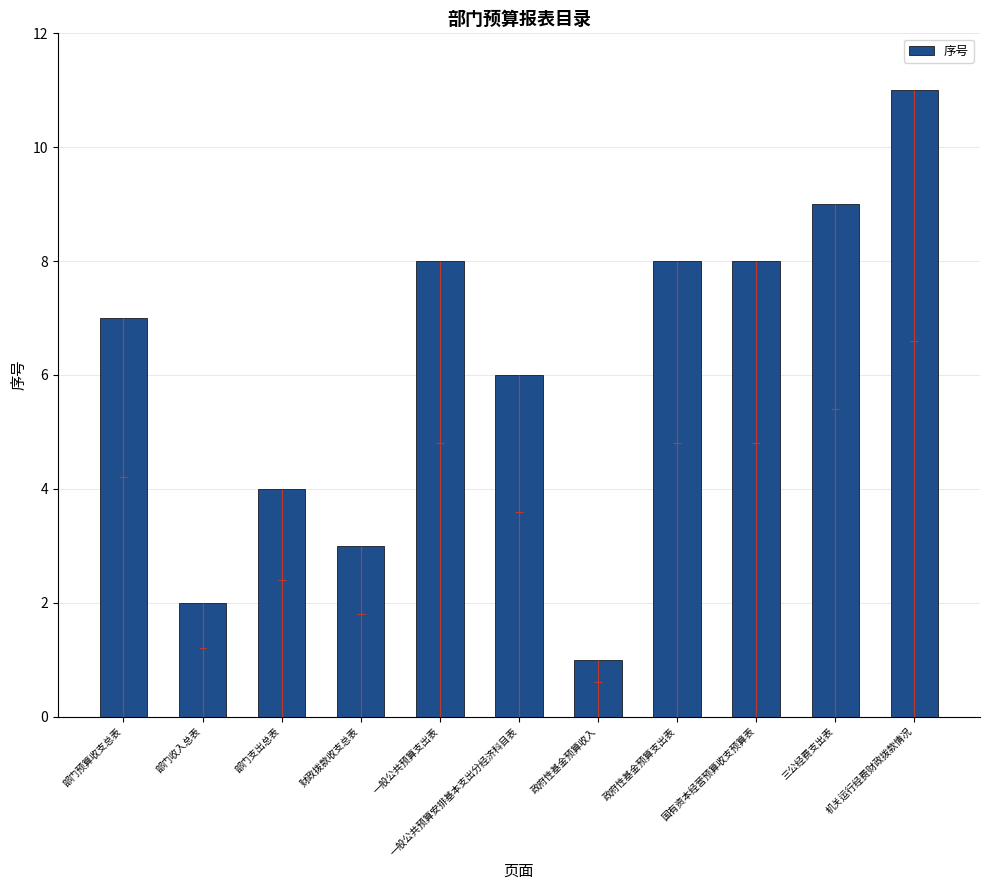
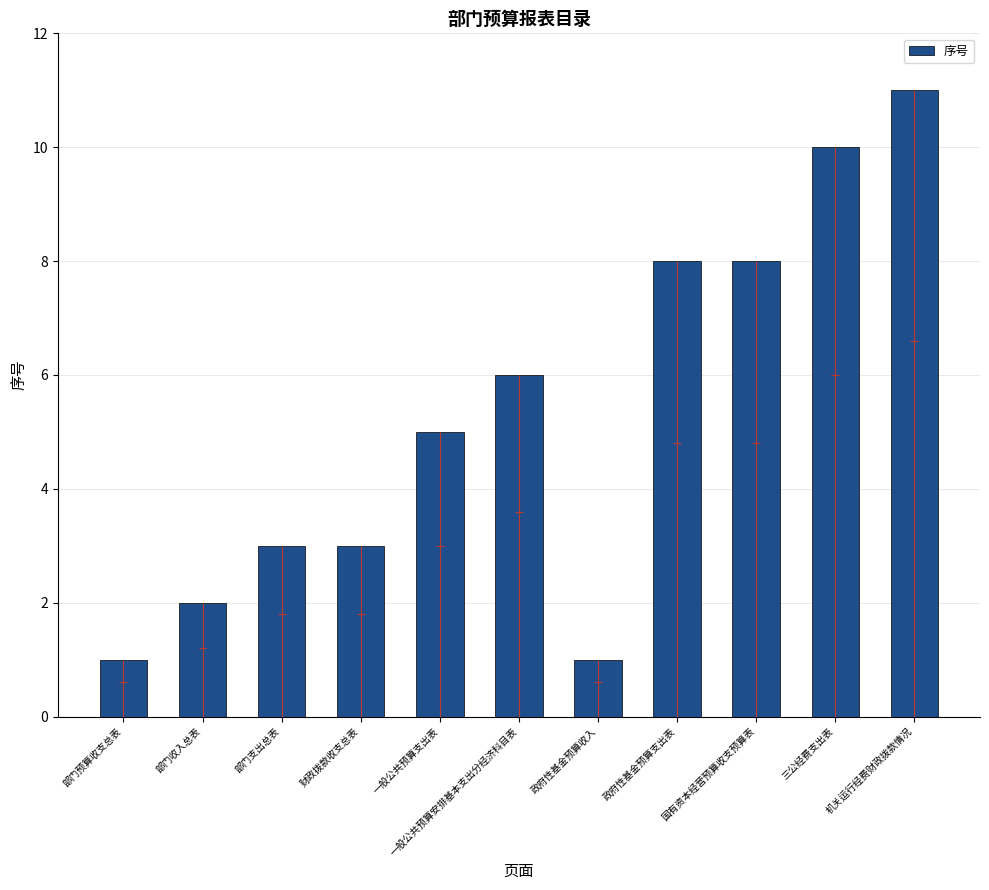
部门预算收支总表: 7 -> 1
部门支出总表: 4 -> 3
一般公共预算支出表: 8 -> 5
三公经费支出表: 9 -> 10
